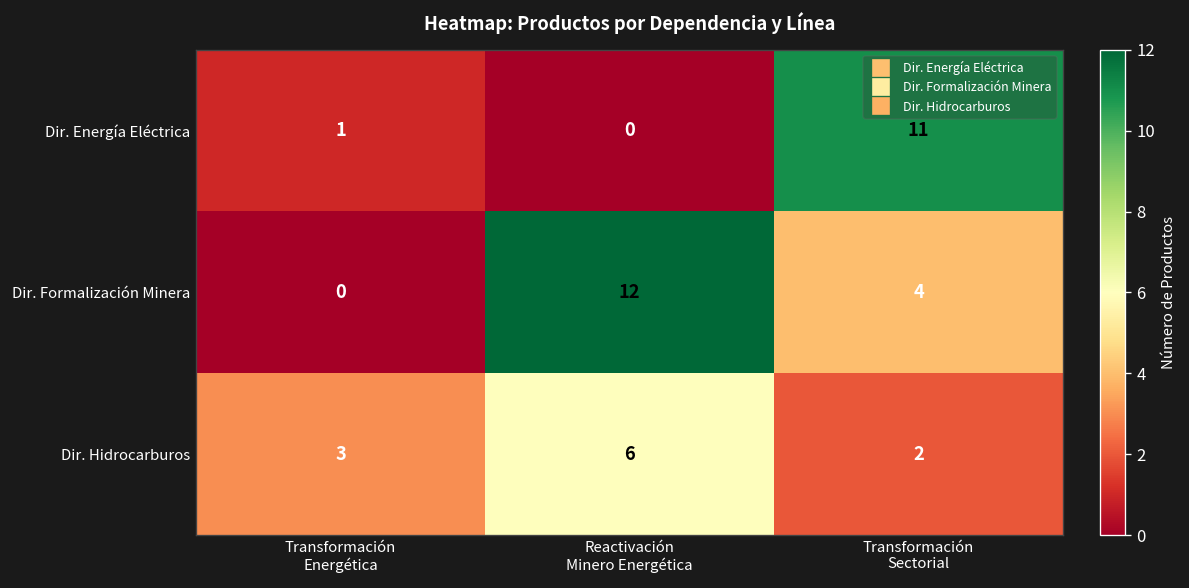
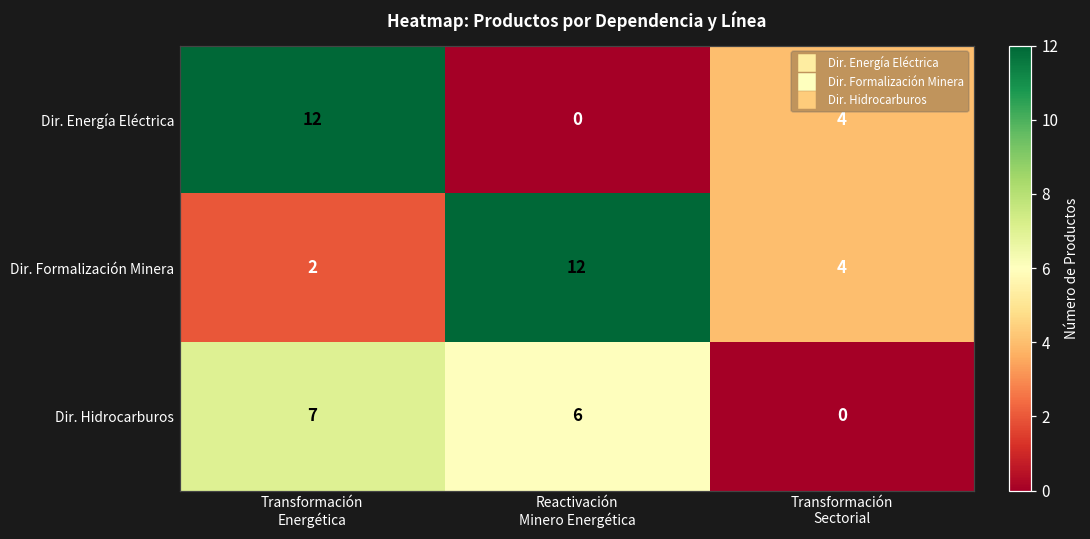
Dir. Energía Eléctrica, Transformación Energética: 1 -> 12
Dir. Energía Eléctrica, Transformación Sectorial: 11 -> 4
Dir. Formalización Minera, Transformación Energética: 0 -> 2
Dir. Hidrocarburos, Transformación Energética: 3 -> 7
Dir. Hidrocarburos, Transformación Sectorial: 2 -> 0
